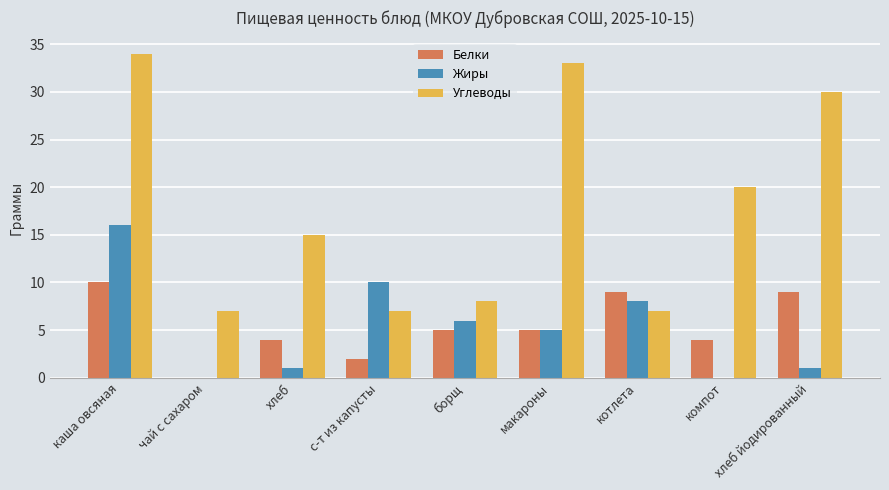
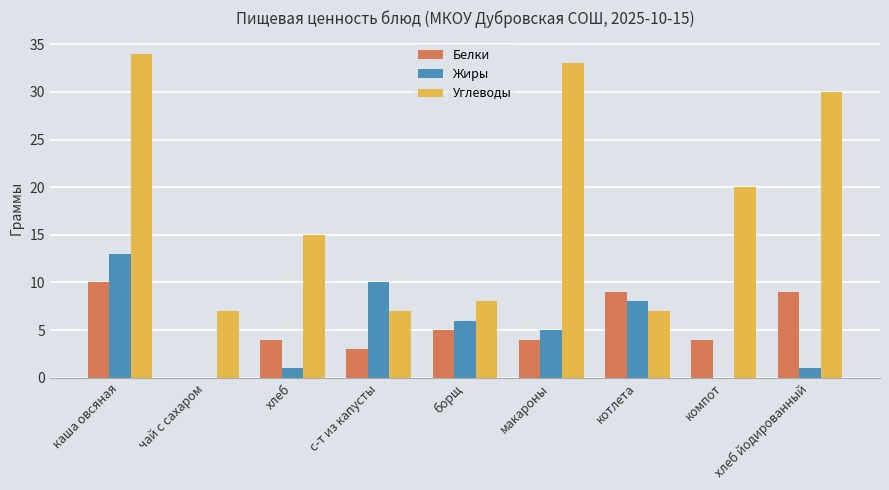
Жиры, каша овсяная: 16 -> 13
Белки, с-т из капусты: 2 -> 3
Белки, макароны: 5 -> 4
